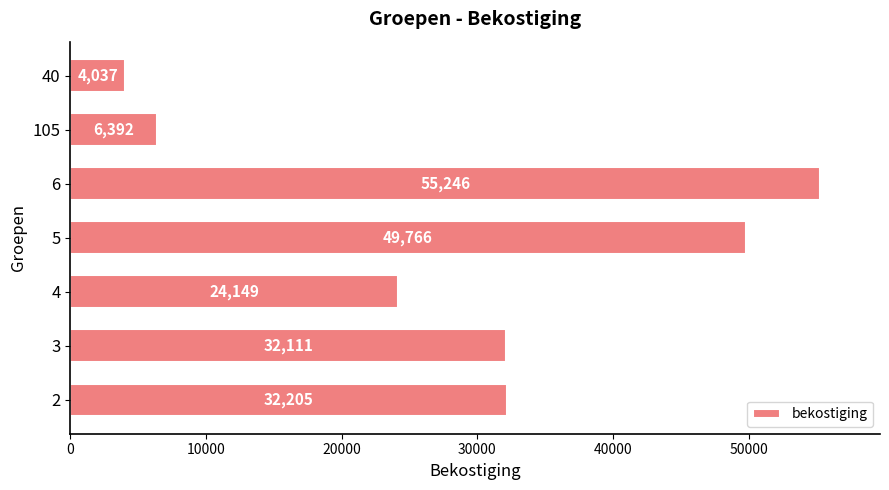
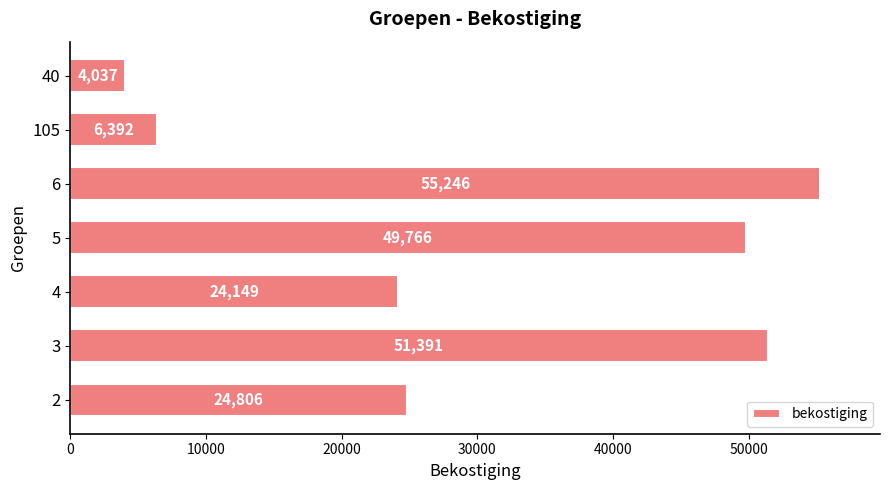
3: 32,111 -> 51,391
2: 32,205 -> 24,806
